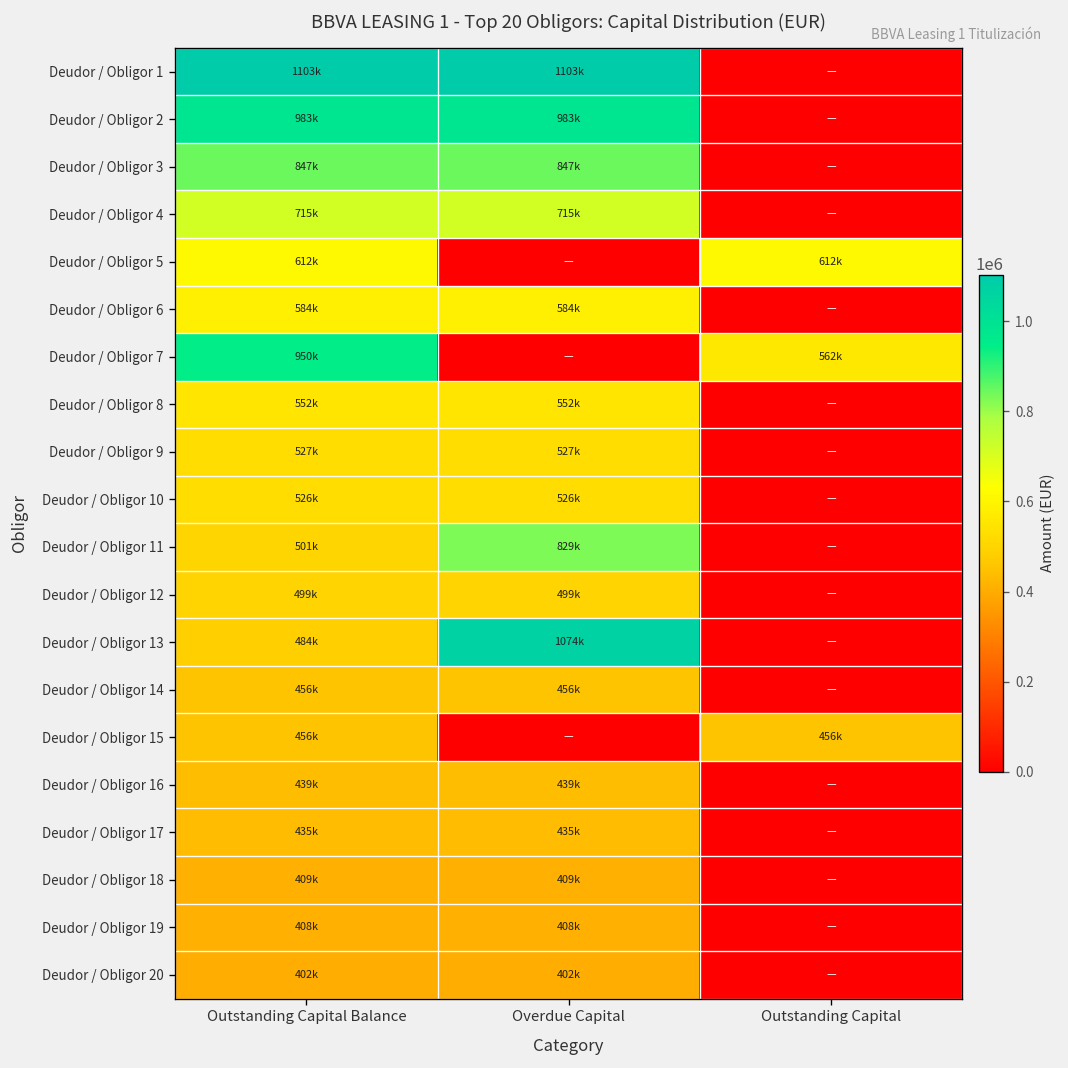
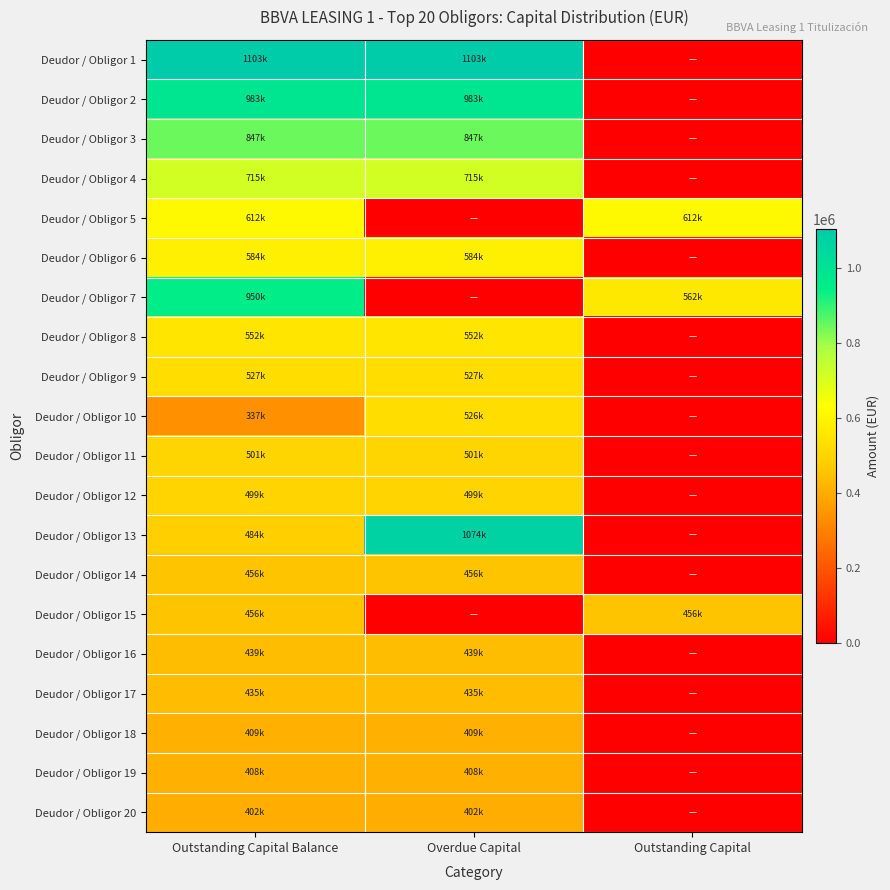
Deudor / Obligor 10, Outstanding Capital Balance: 526k -> 337k
Deudor / Obligor 11, Overdue Capital: 829k -> 501k
